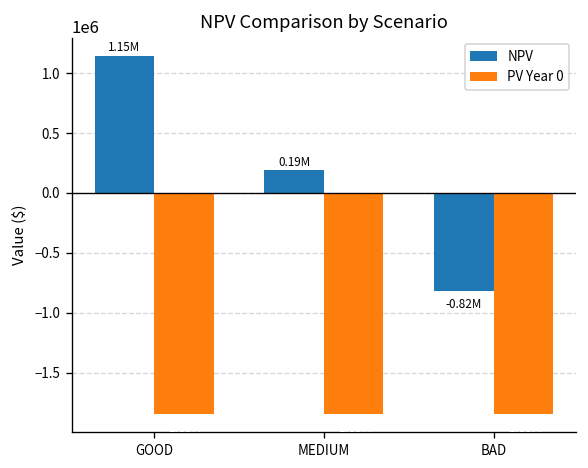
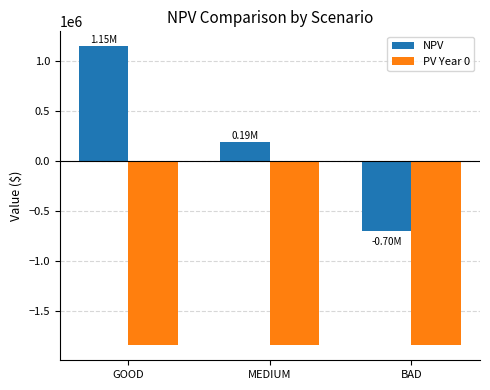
NPV, BAD: -0.82M -> -0.70M
